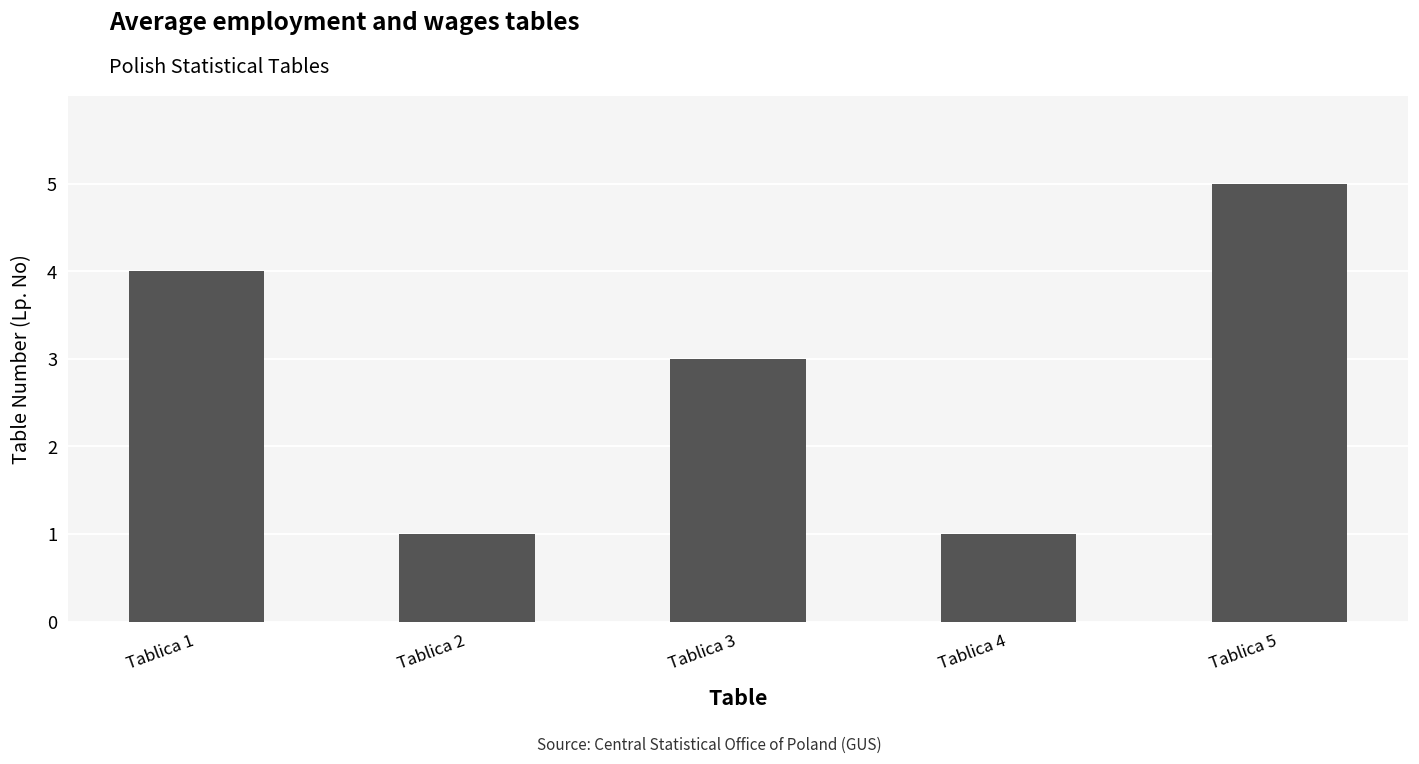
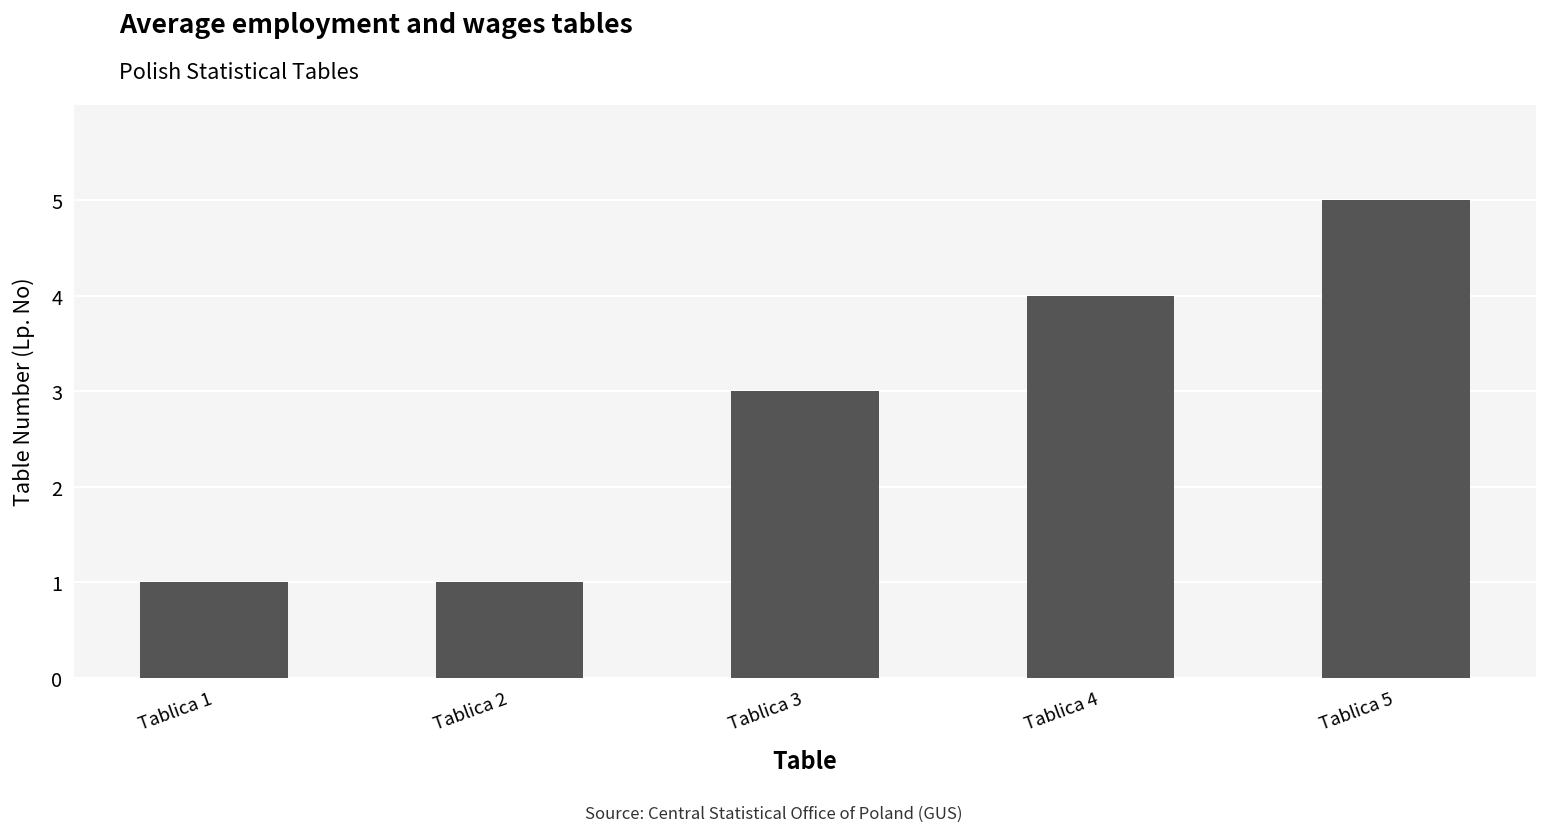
Tablica 1: 4 -> 1
Tablica 4: 1 -> 4
